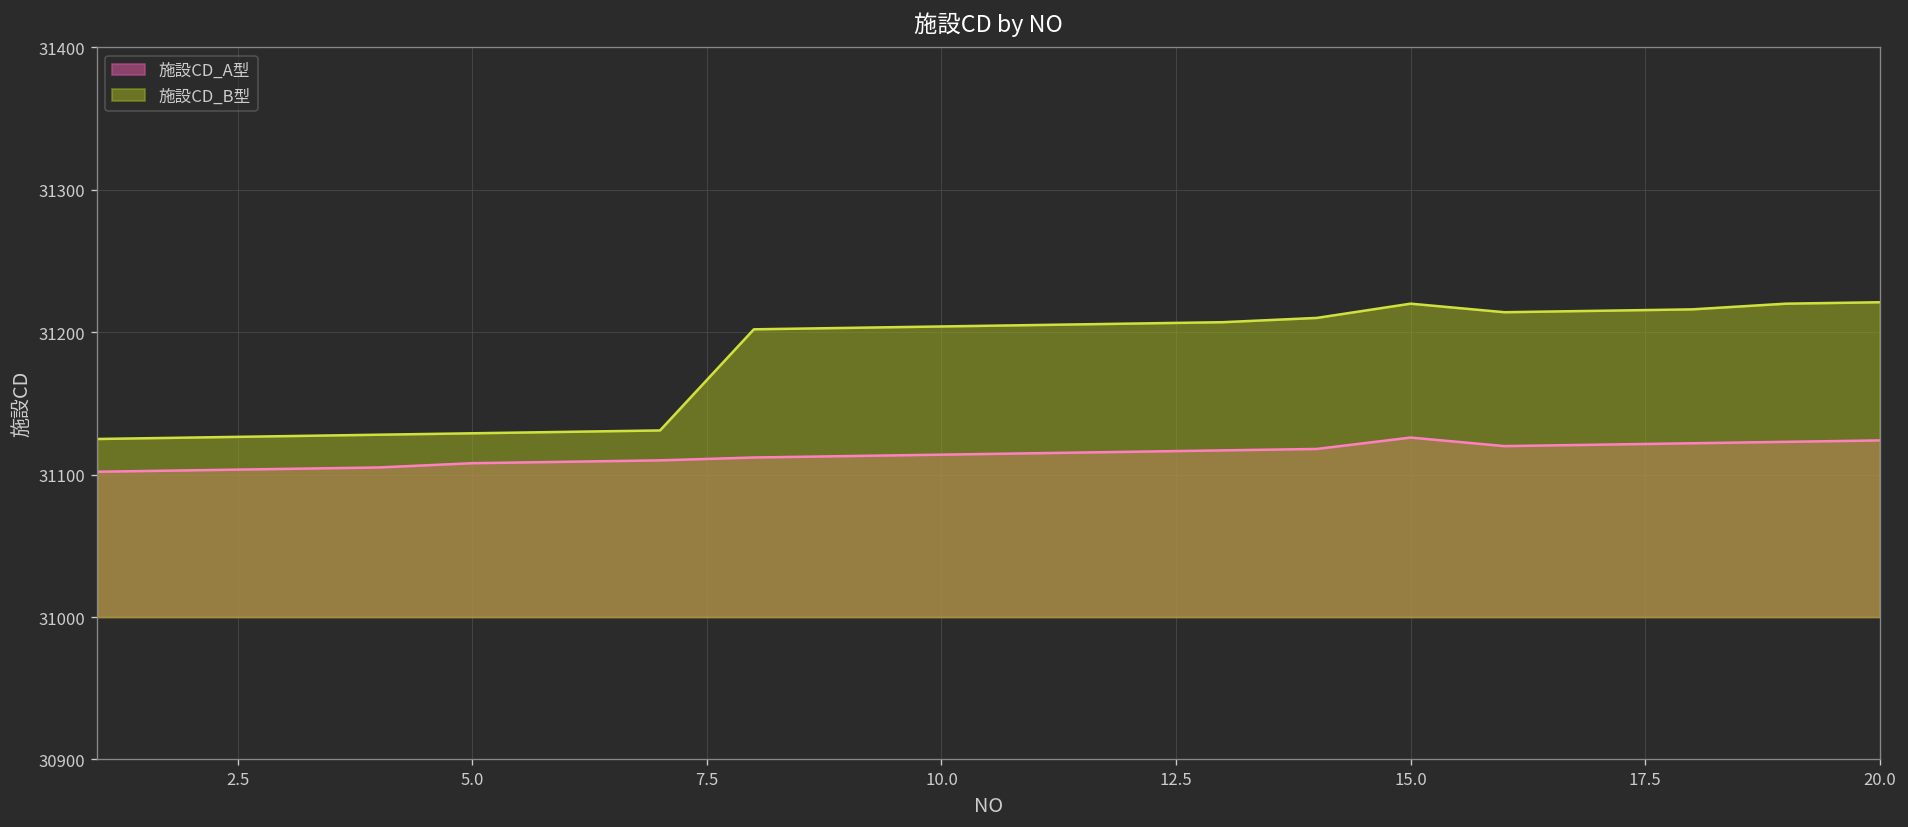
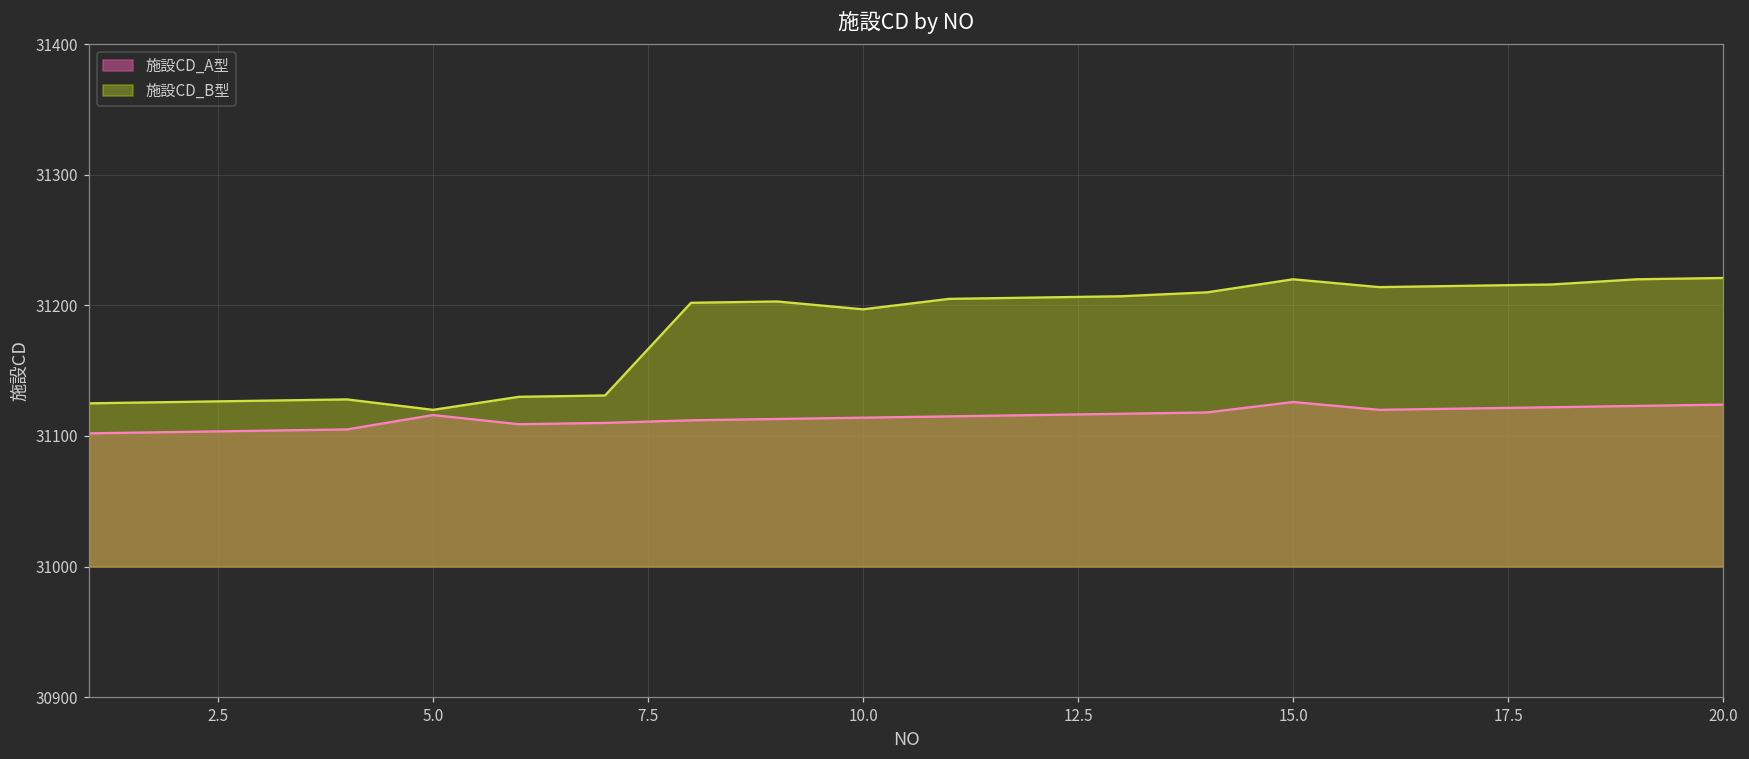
施設CD_A型, 5.0: 31108 -> 31116
施設CD_B型, 5.0: 31129 -> 31120
施設CD_B型, 10.0: 31204 -> 31197
